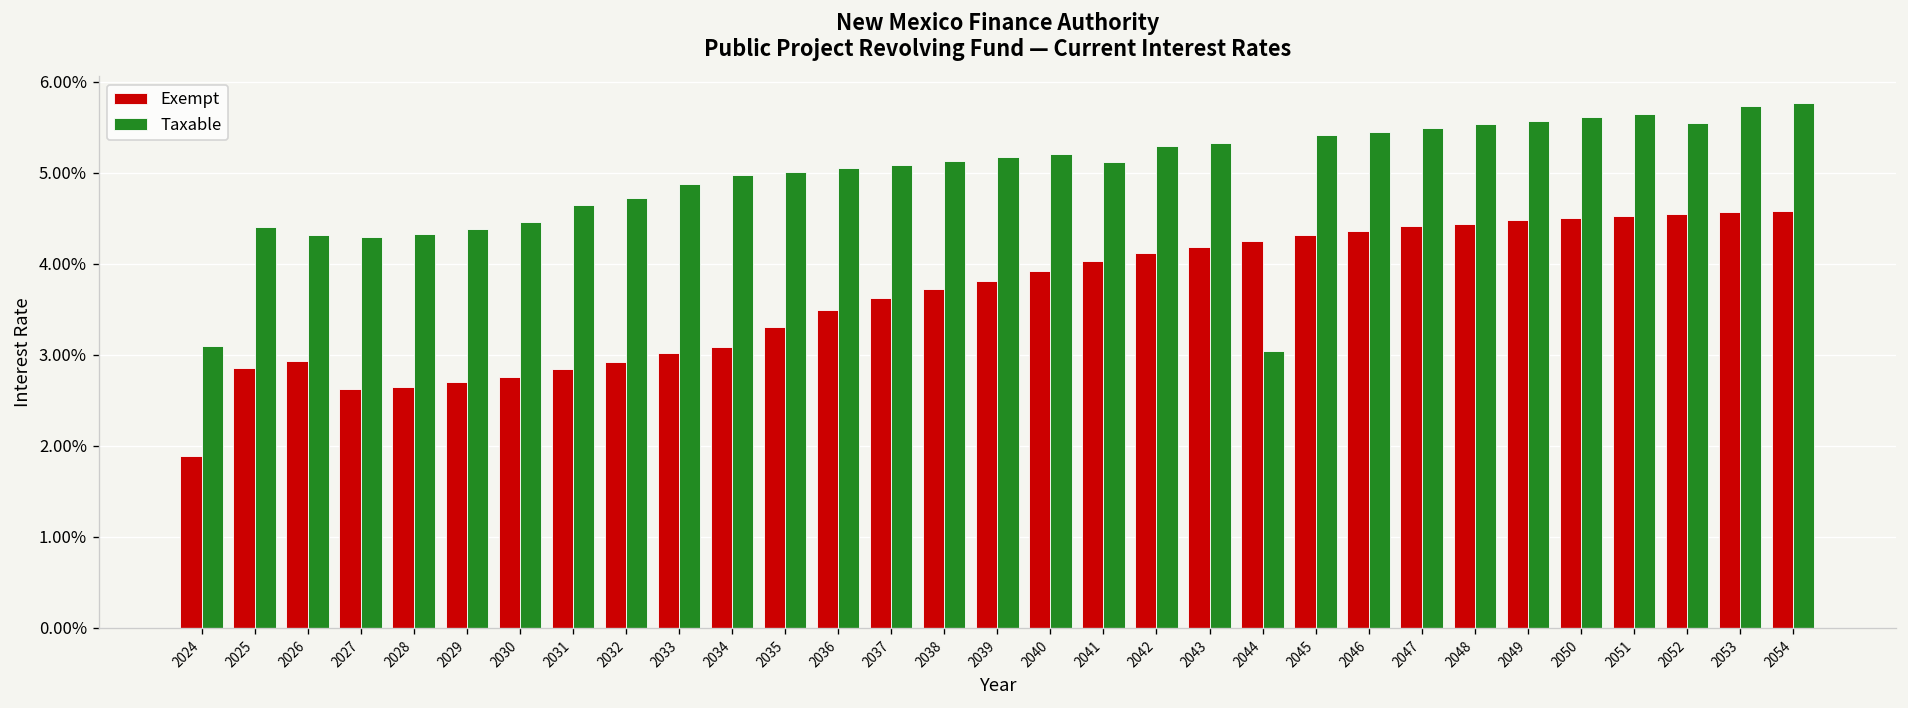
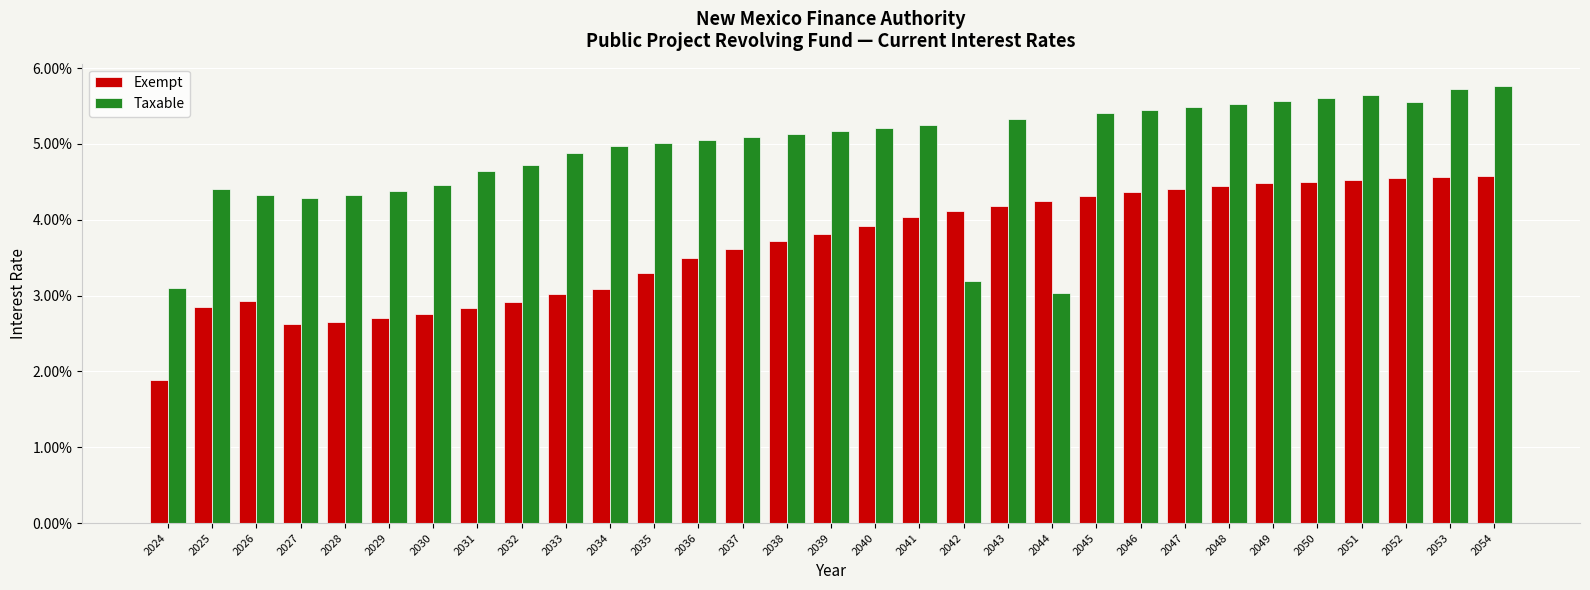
Taxable, 2041: 5.1% -> 5.3%
Taxable, 2042: 5.3% -> 3.2%
